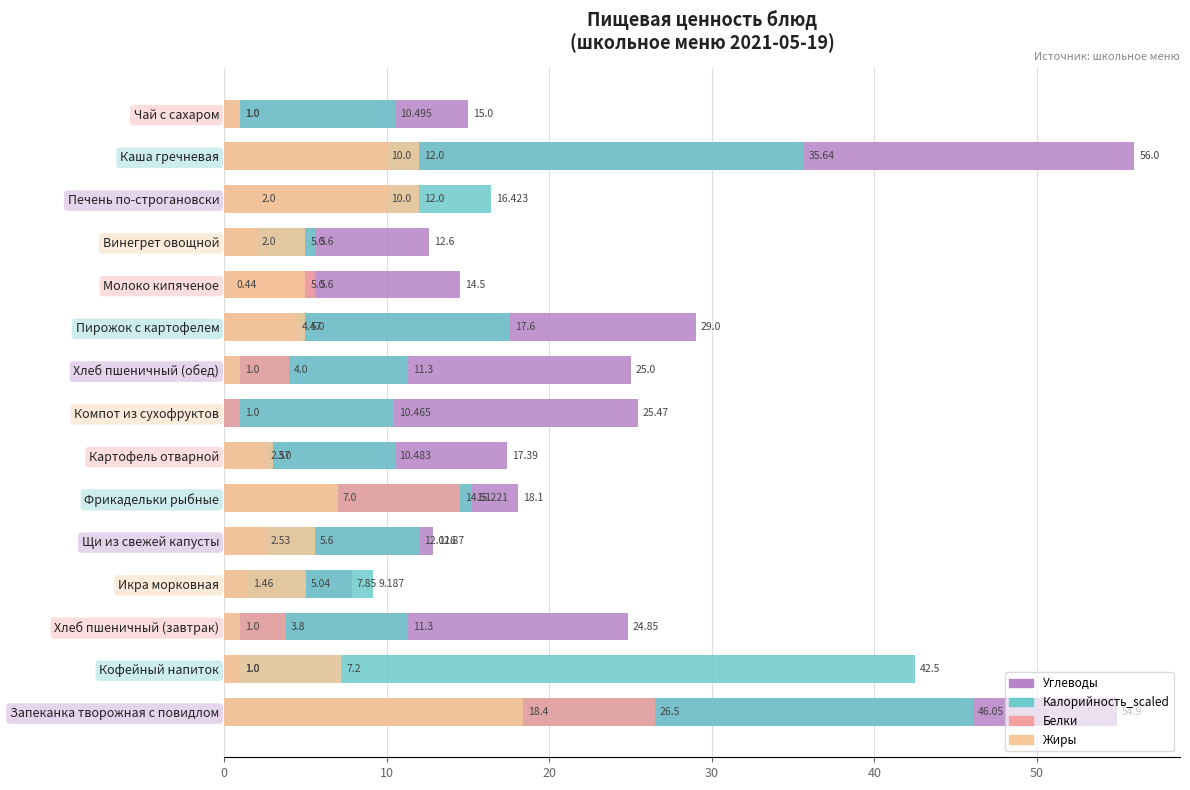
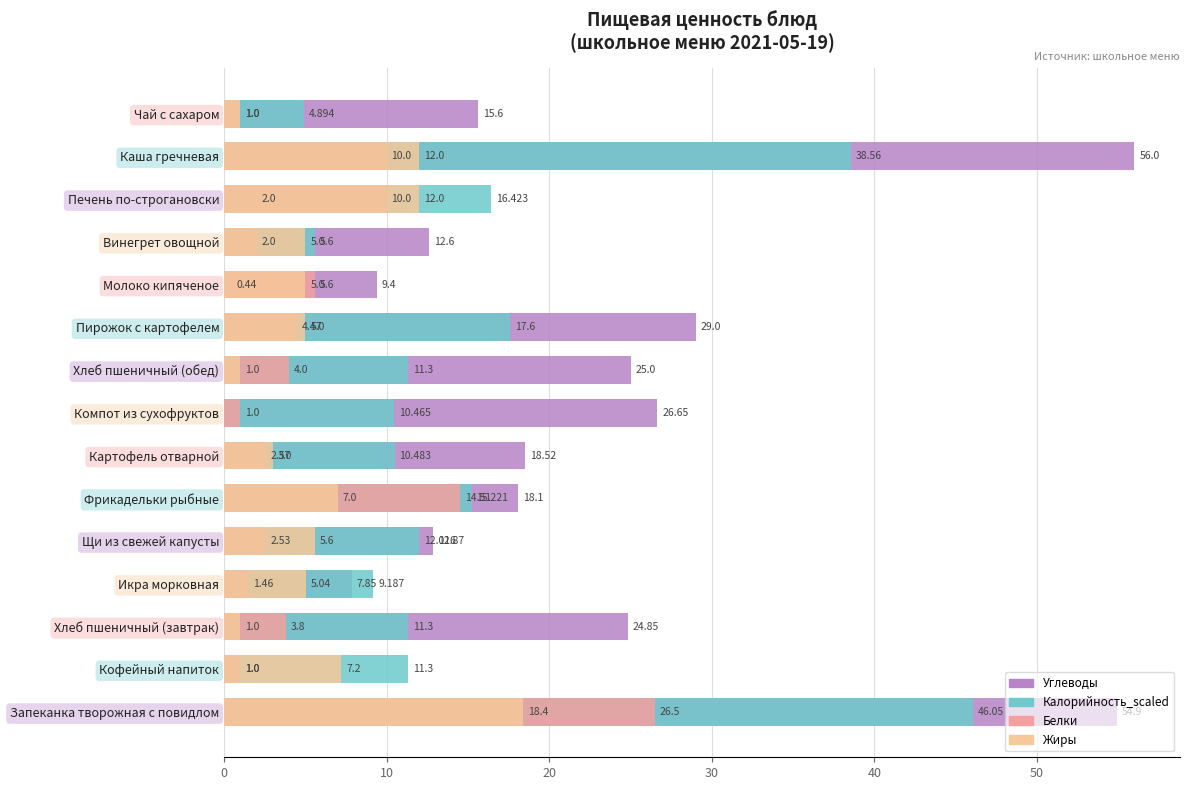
Углеводы, Чай с сахаром: 15.0 -> 15.6
Калорийность_scaled, Чай с сахаром: 10.495 -> 4.894
Калорийность_scaled, Каша гречневая: 35.64 -> 38.56
Углеводы, Молоко кипяченое: 14.5 -> 9.4
Углеводы, Компот из сухофруктов: 25.47 -> 26.65
Углеводы, Картофель отварной: 17.39 -> 18.52
Калорийность_scaled, Кофейный напиток: 42.5 -> 11.3
